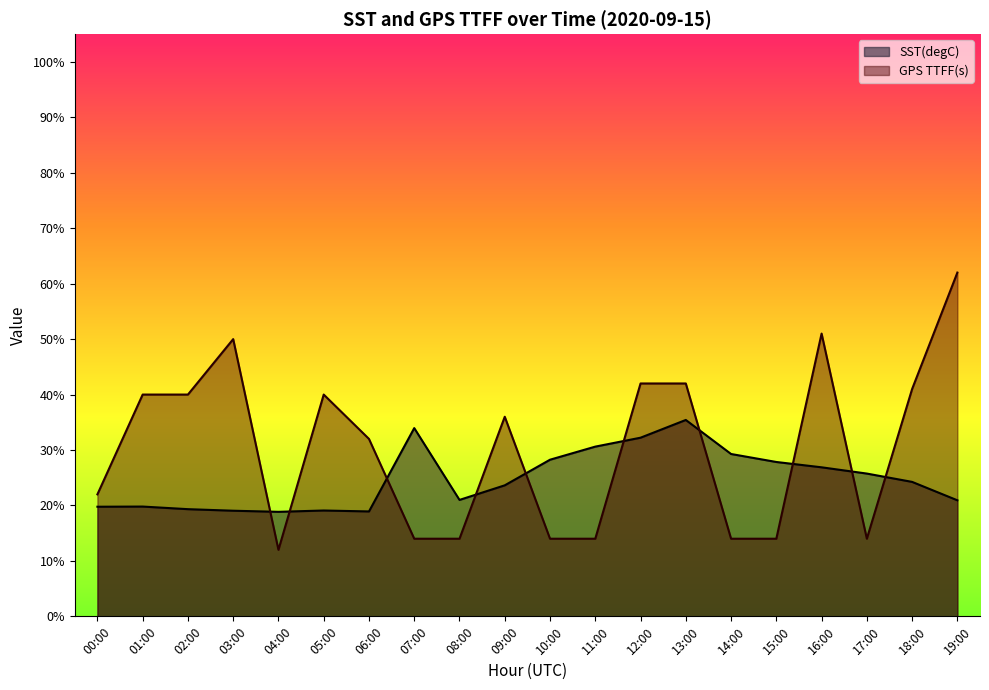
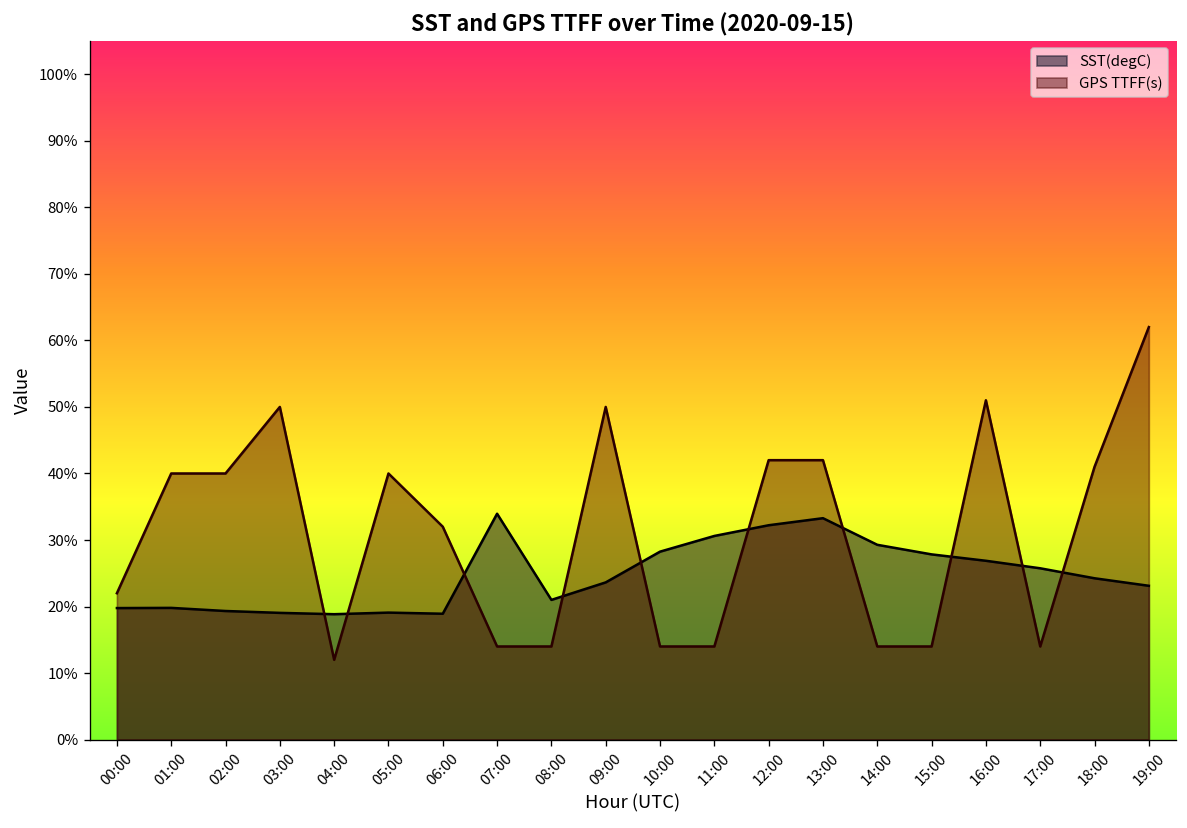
GPS TTFF(s), 09:00: 36% -> 50%
SST(degC), 13:00: 35% -> 33%
SST(degC), 19:00: 21% -> 23%
